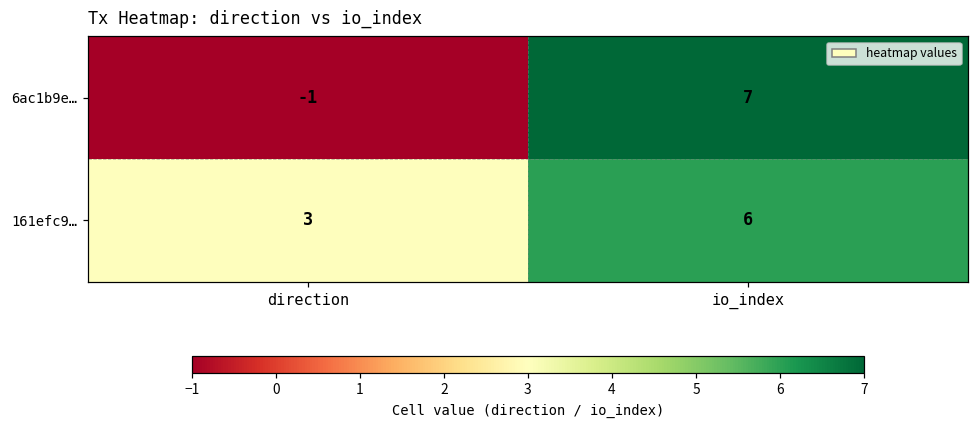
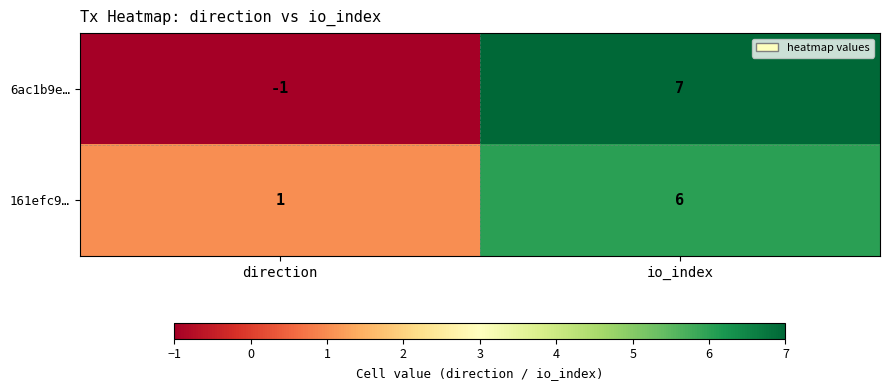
161efc9…, direction: 3 -> 1
